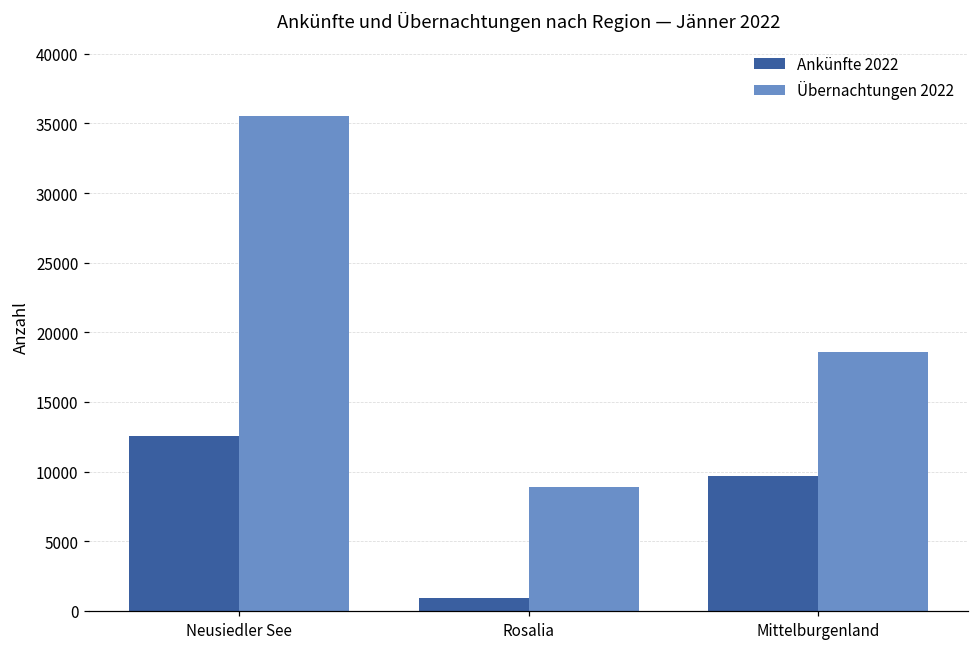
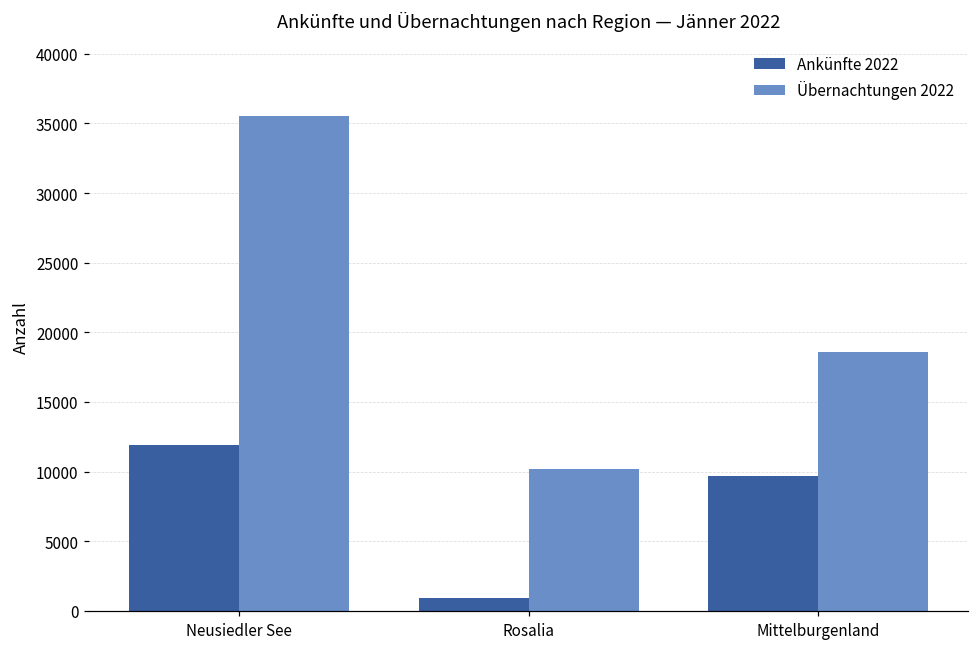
Ankünfte 2022, Neusiedler See: 12600 -> 11900
Übernachtungen 2022, Rosalia: 8900 -> 10200
